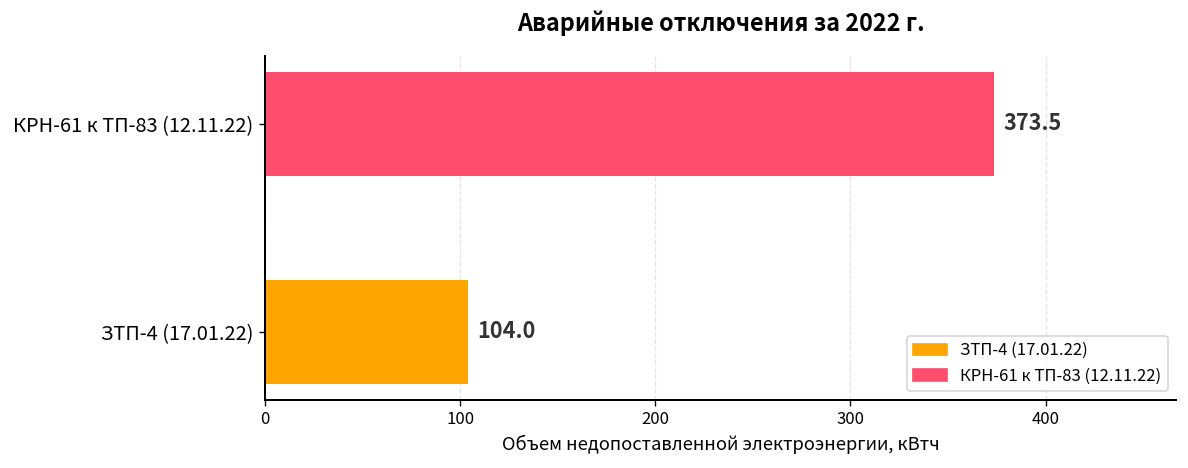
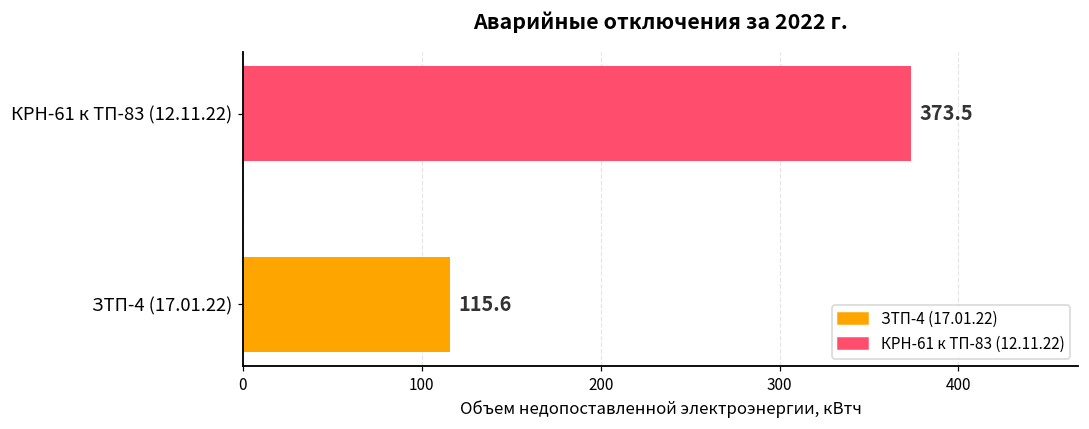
ЗТП-4 (17.01.22): 104.0 -> 115.6
